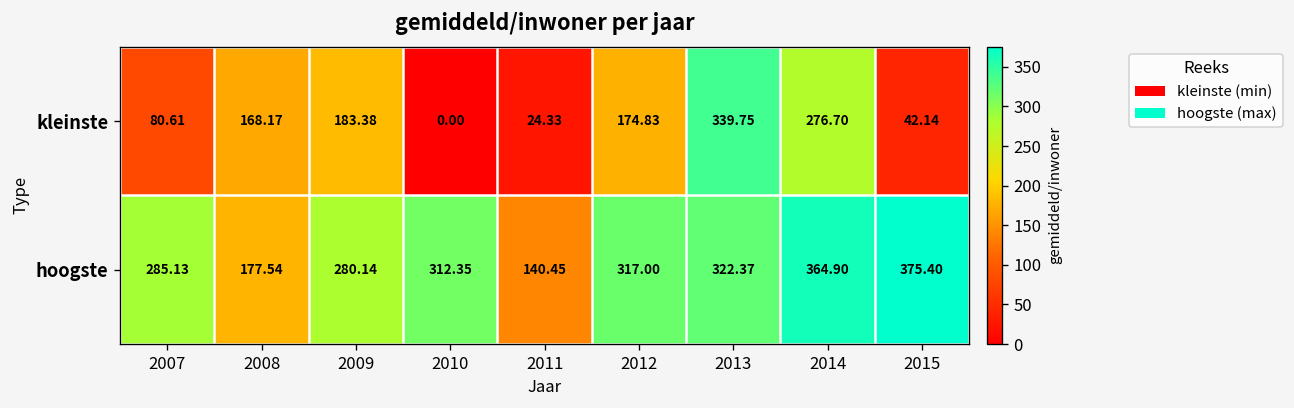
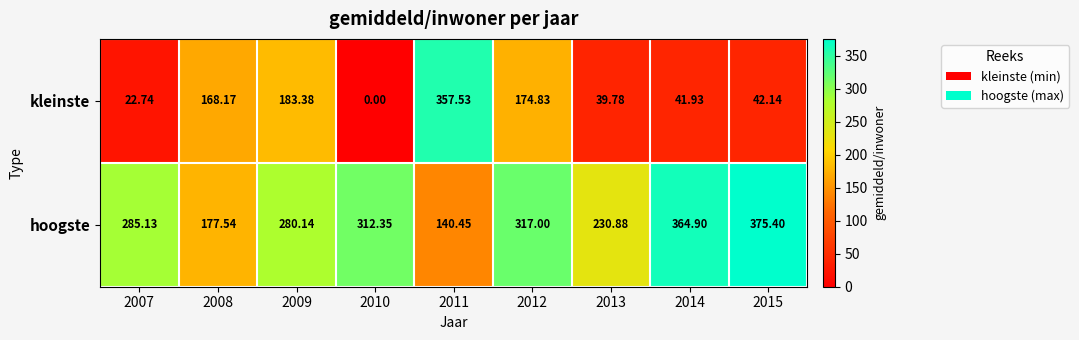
kleinste, 2007: 80.61 -> 22.74
kleinste, 2011: 24.33 -> 357.53
kleinste, 2013: 339.75 -> 39.78
kleinste, 2014: 276.70 -> 41.93
hoogste, 2013: 322.37 -> 230.88
